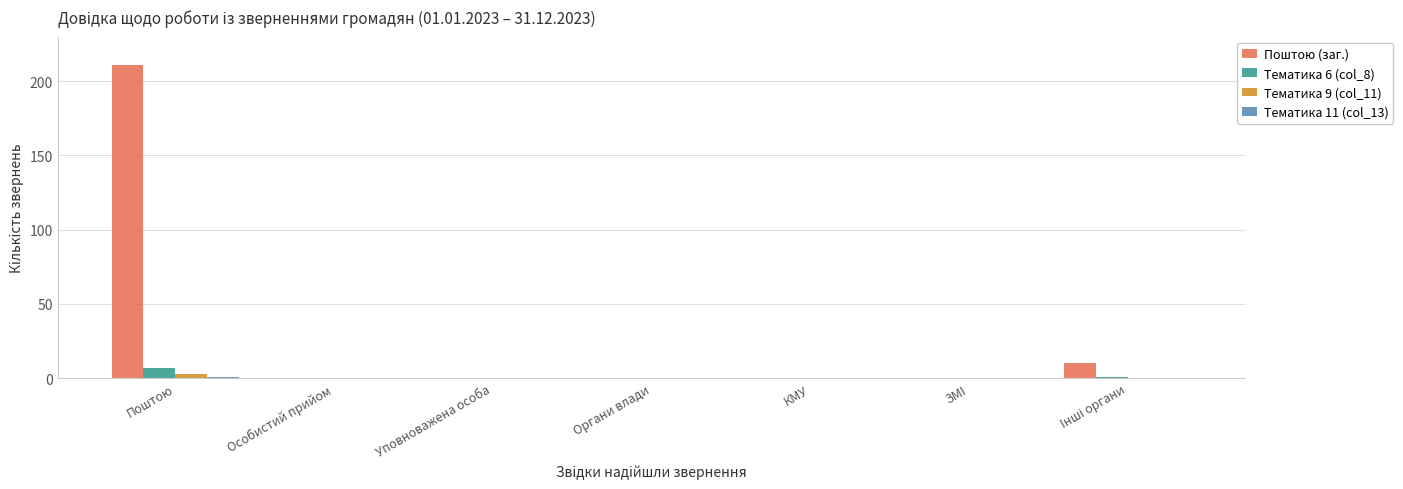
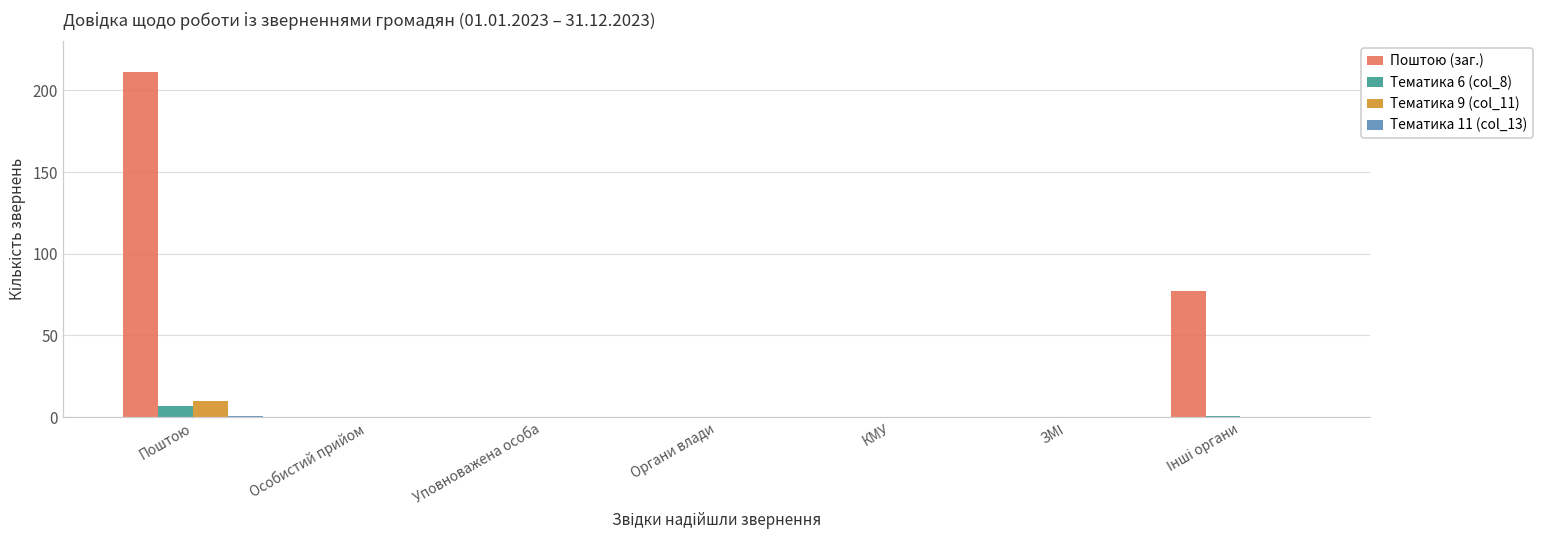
Тематика 9 (col_11), Поштою: 3 -> 10
Поштою (заг.), Інші органи: 10 -> 77
